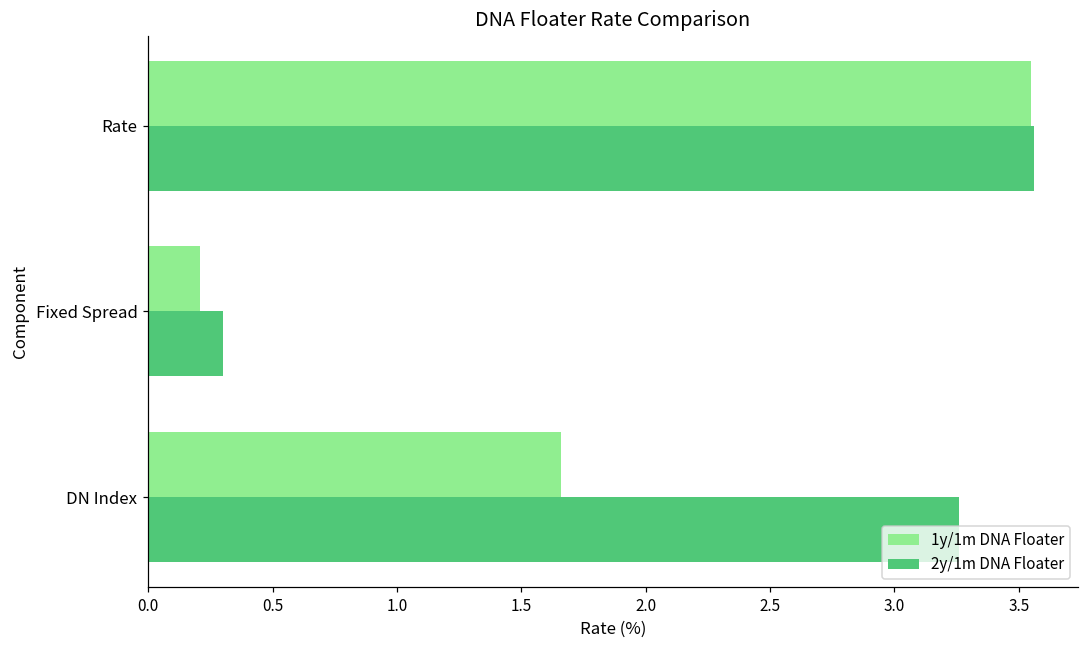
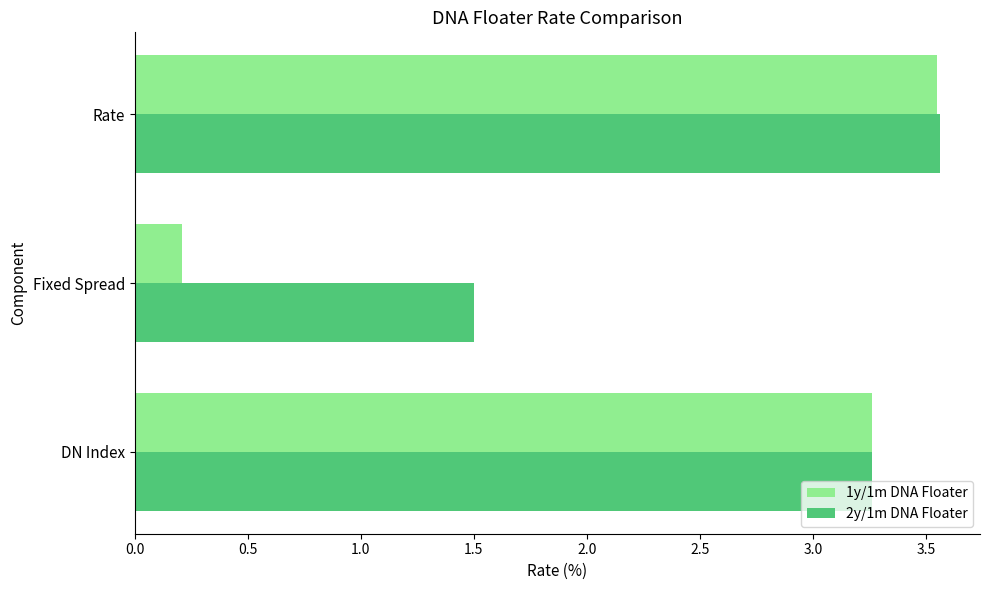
2y/1m DNA Floater, Fixed Spread: 0.3 -> 1.5
1y/1m DNA Floater, DN Index: 1.66 -> 3.26
